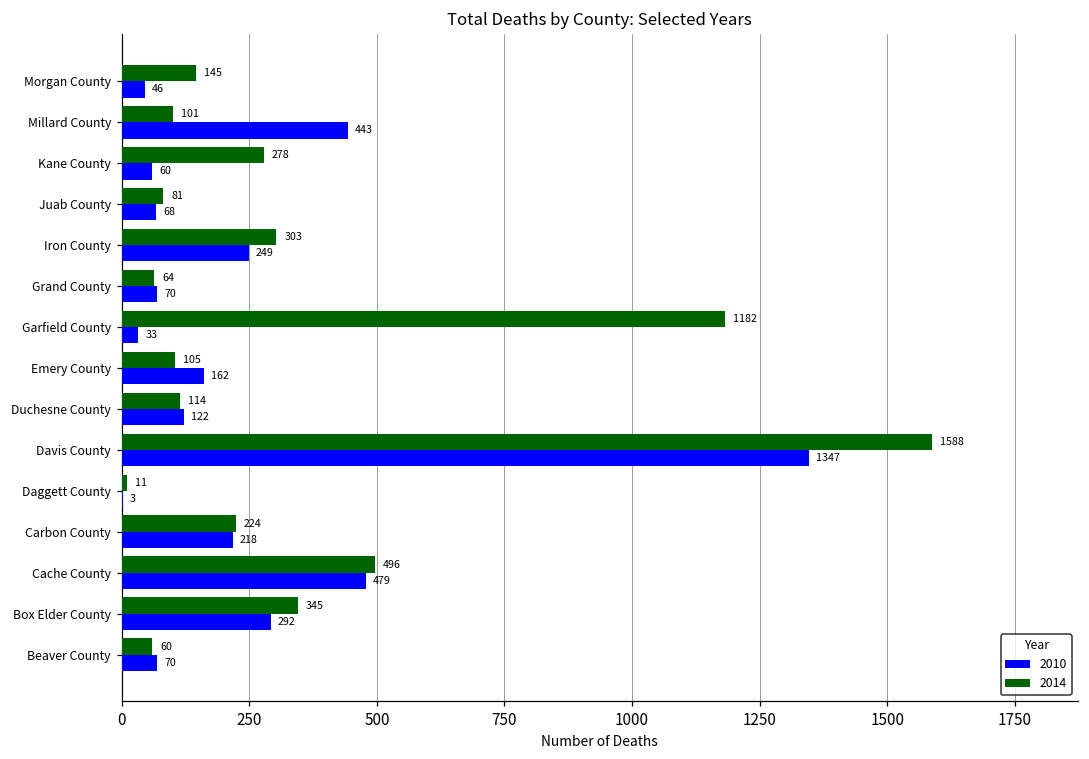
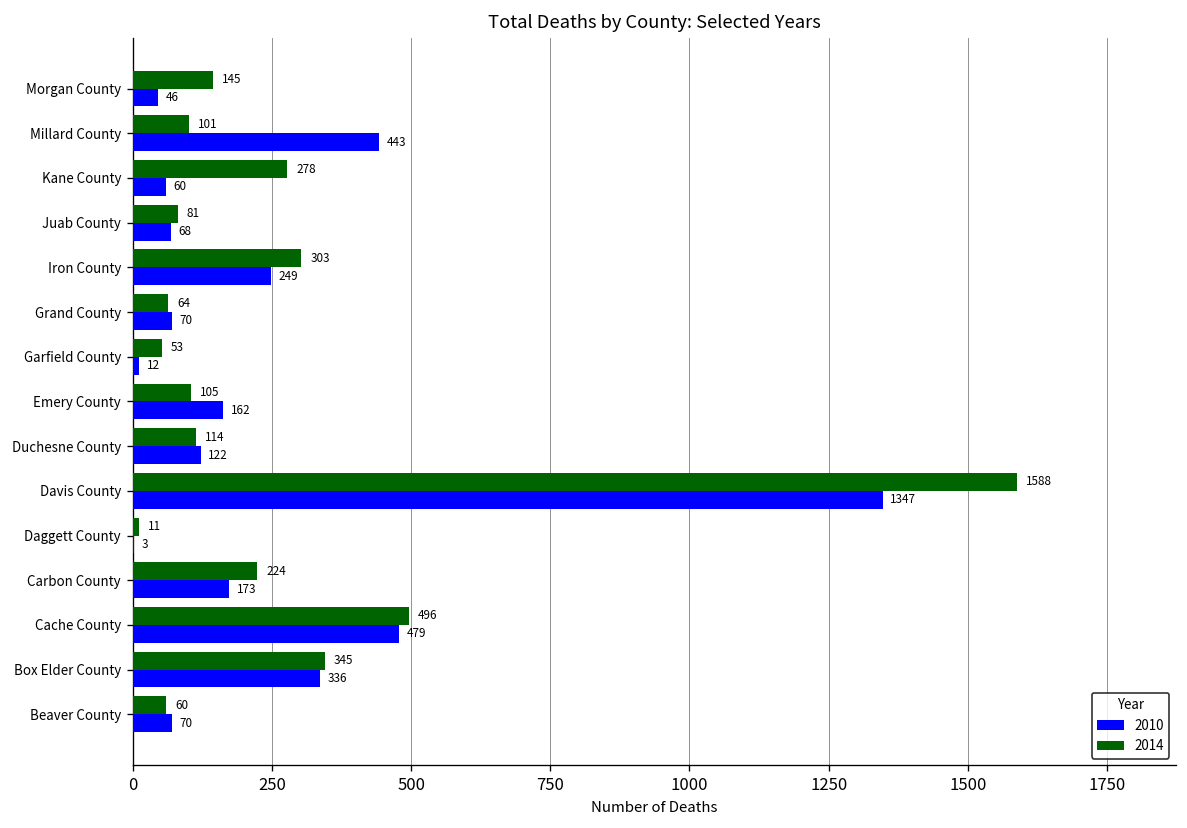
2014, Garfield County: 1182 -> 53
2010, Garfield County: 33 -> 12
2010, Carbon County: 218 -> 173
2010, Box Elder County: 292 -> 336
